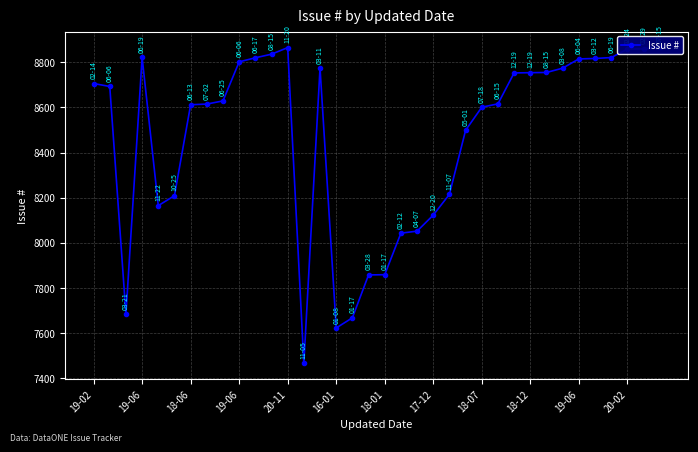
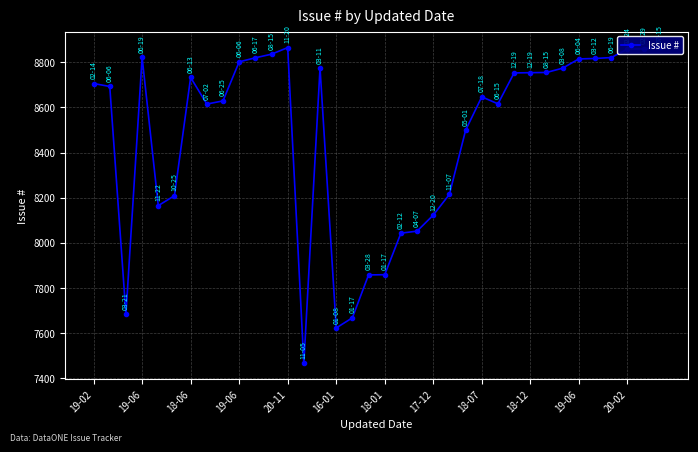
18-06: 8610 -> 8730
18-07: 8600 -> 8650
